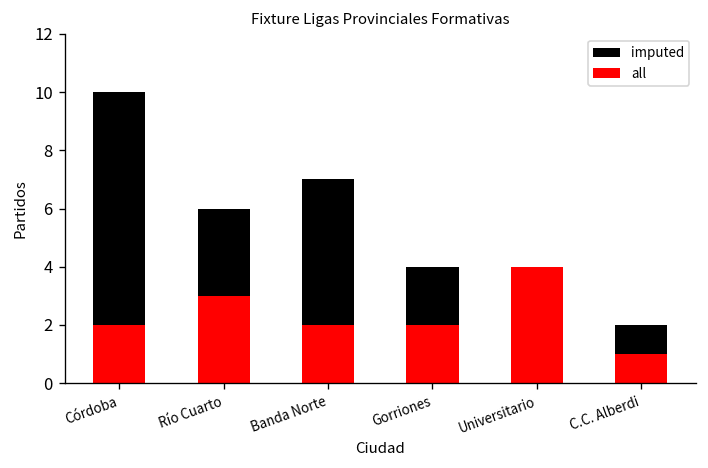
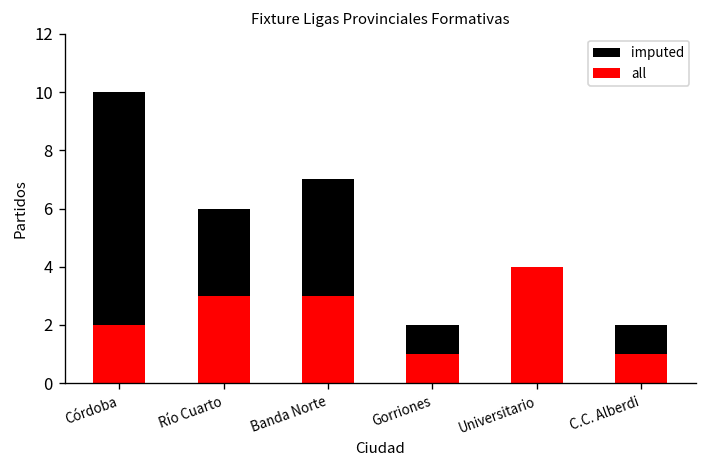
all, Banda Norte: 2 -> 3
imputed, Gorriones: 4 -> 2
all, Gorriones: 2 -> 1
